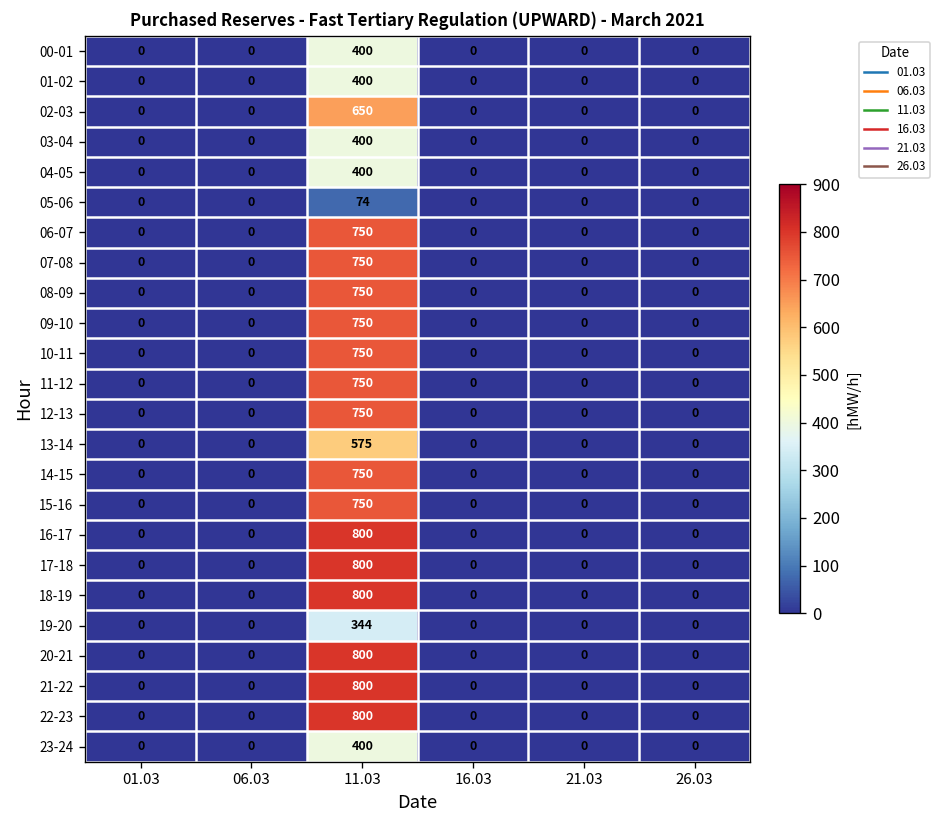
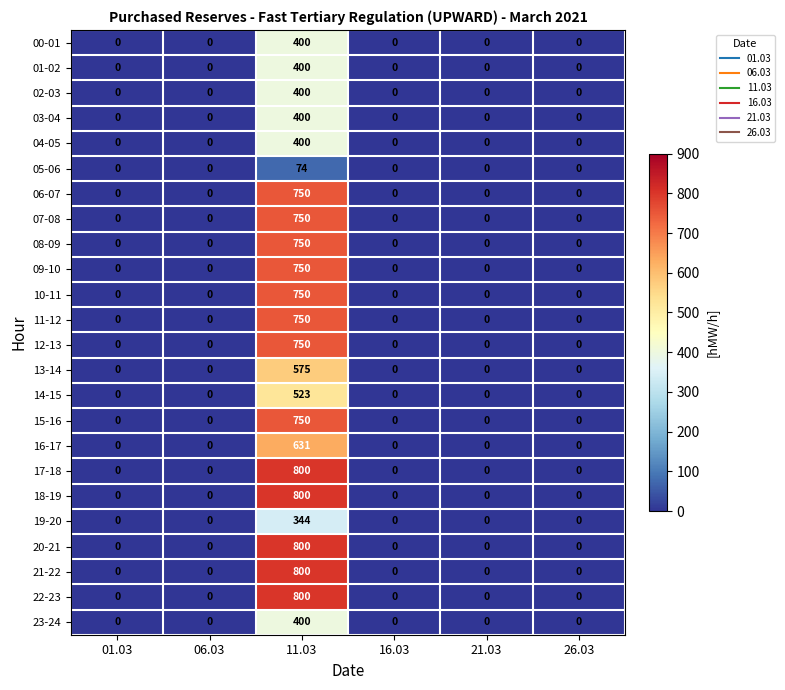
02-03, 11.03: 650 -> 400
14-15, 11.03: 750 -> 523
16-17, 11.03: 800 -> 631
